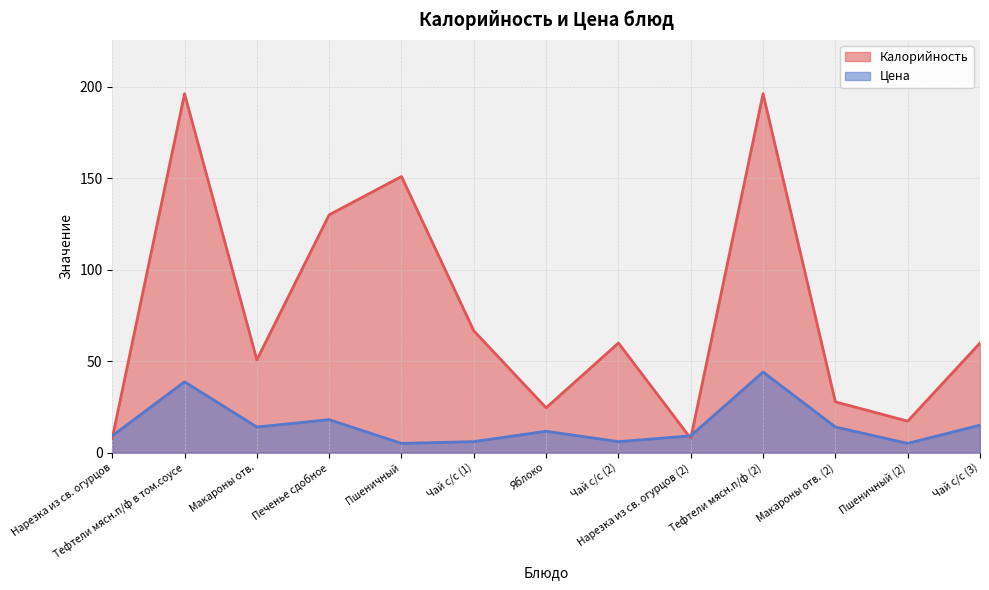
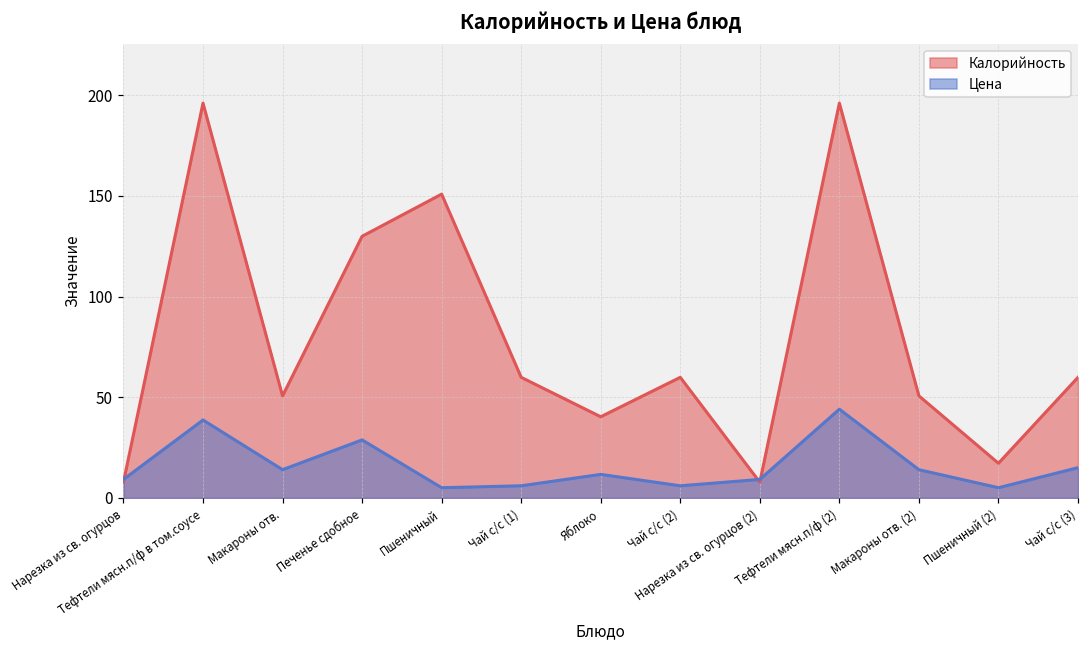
Цена, Печенье сдобное: 18 -> 29
Калорийность, Чай с/с (1): 67 -> 60
Калорийность, Яблоко: 25 -> 40
Калорийность, Макароны отв. (2): 28 -> 51
